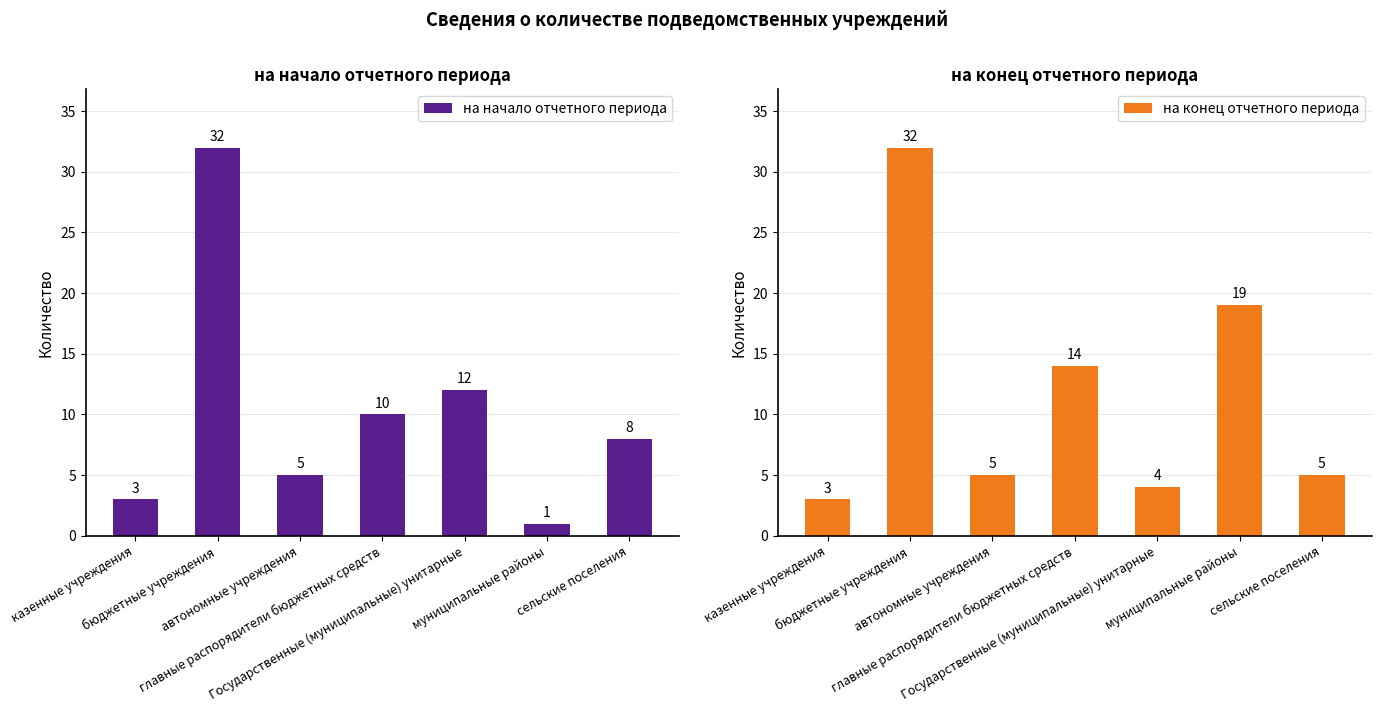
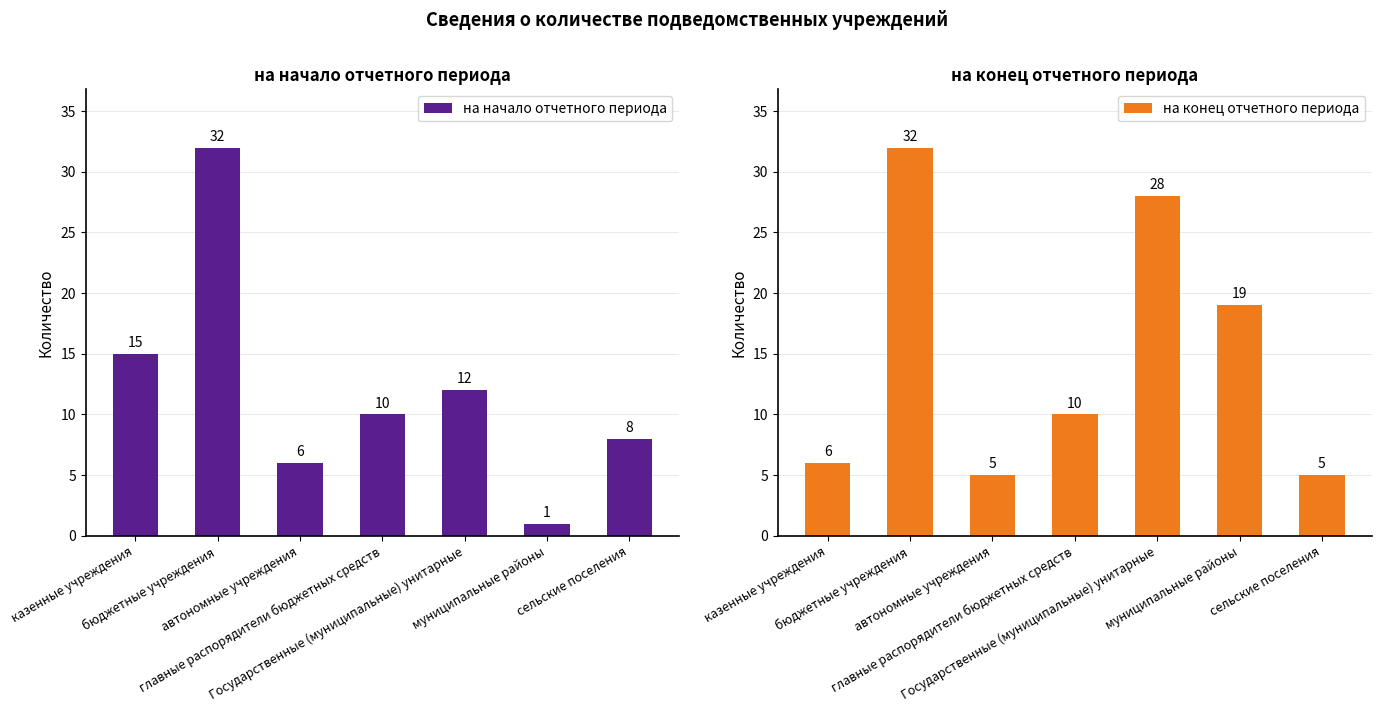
на начало отчетного периода, казенные учреждения: 3 -> 15
на начало отчетного периода, автономные учреждения: 5 -> 6
на конец отчетного периода, казенные учреждения: 3 -> 6
на конец отчетного периода, главные распорядители бюджетных средств: 14 -> 10
на конец отчетного периода, Государственные (муниципальные) унитарные: 4 -> 28
